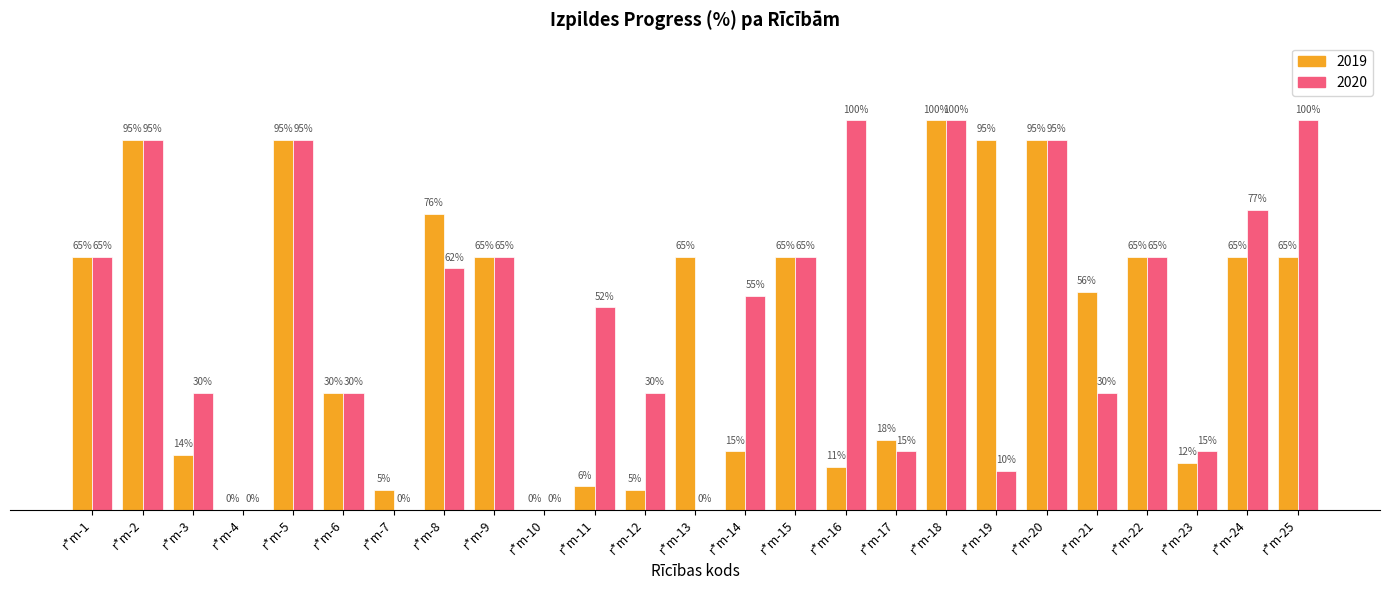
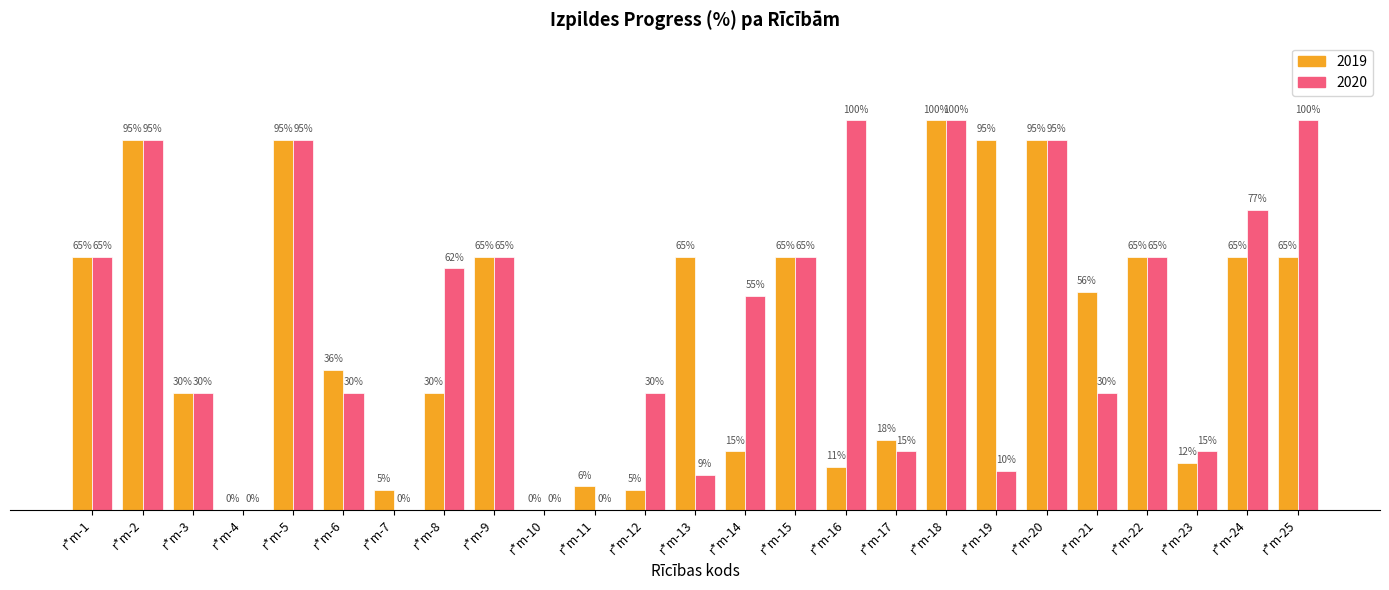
2019, r*m-3: 14% -> 30%
2019, r*m-6: 30% -> 36%
2019, r*m-8: 76% -> 30%
2020, r*m-11: 52% -> 0%
2020, r*m-13: 0% -> 9%
